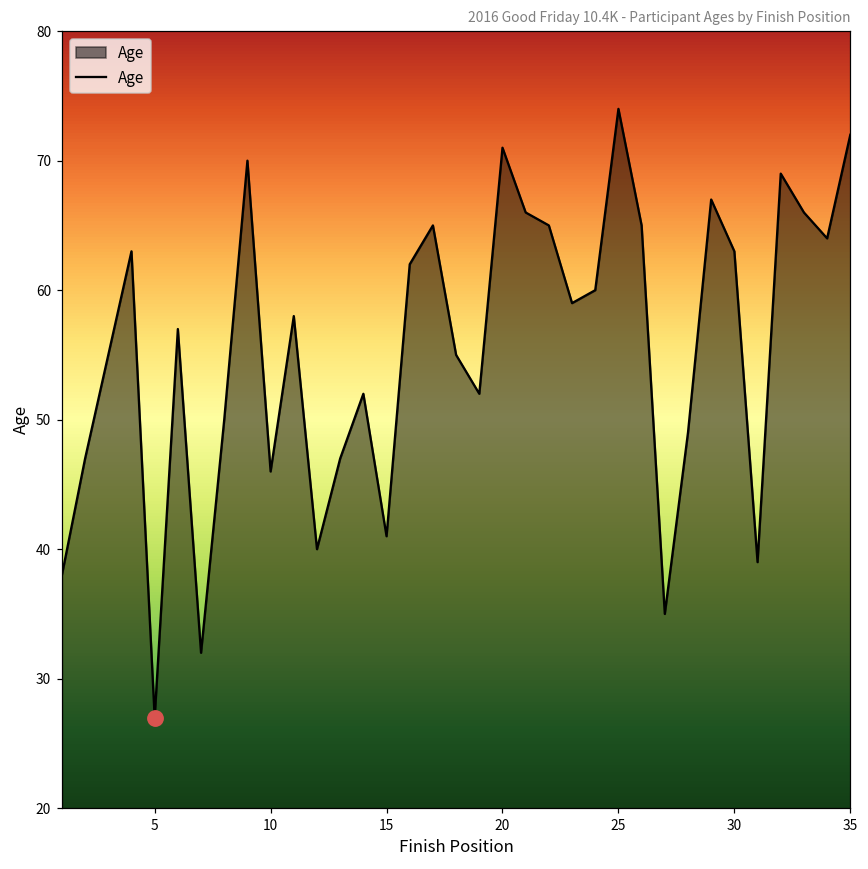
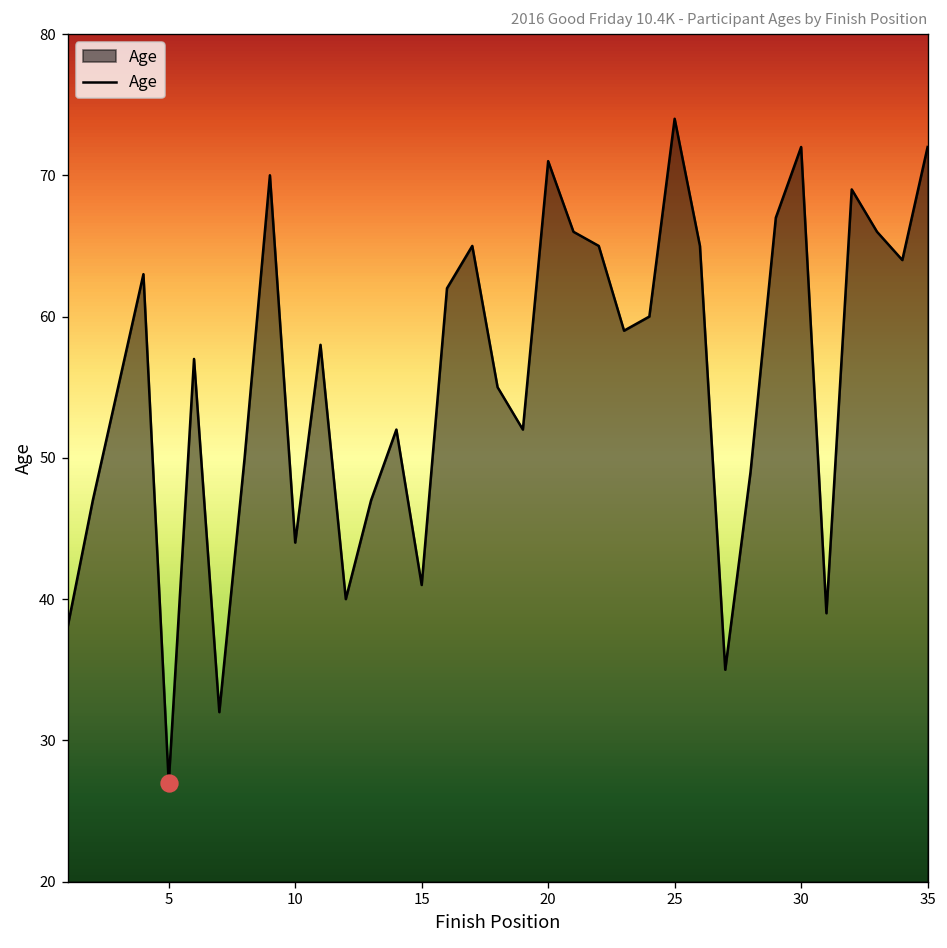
Age, 10: 46 -> 44
Age, 30: 63 -> 72
